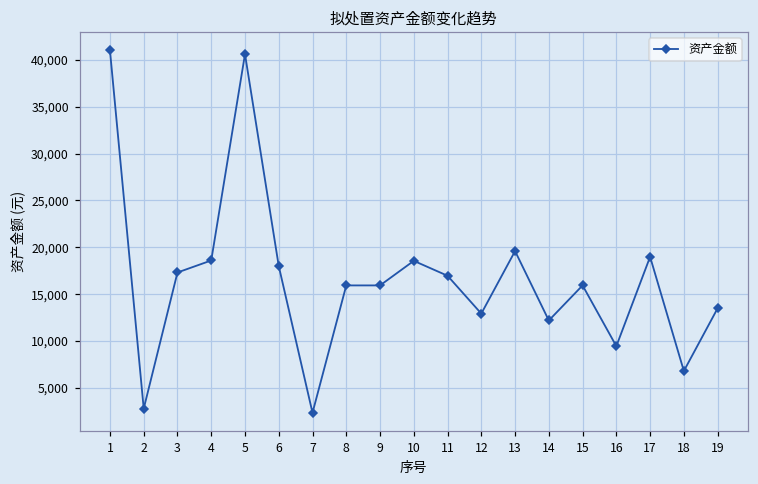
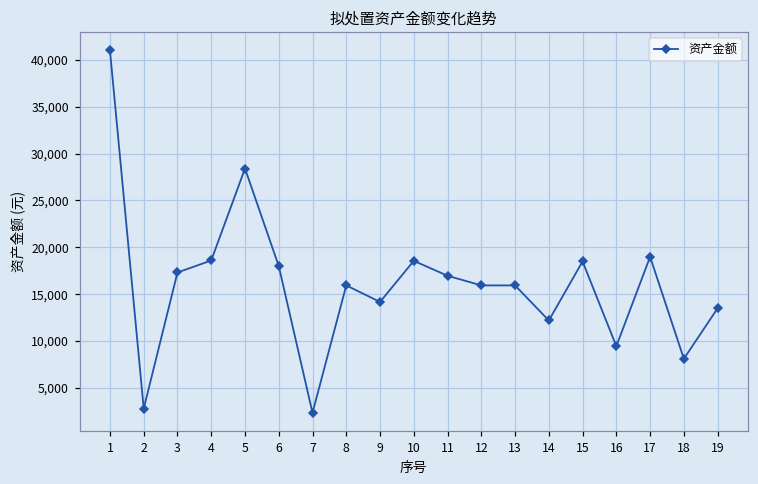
5: 41,000 -> 28,000
9: 16,000 -> 14,000
12: 13,000 -> 16,000
13: 20,000 -> 16,000
15: 16,000 -> 18,000
18: 7,000 -> 8,000
